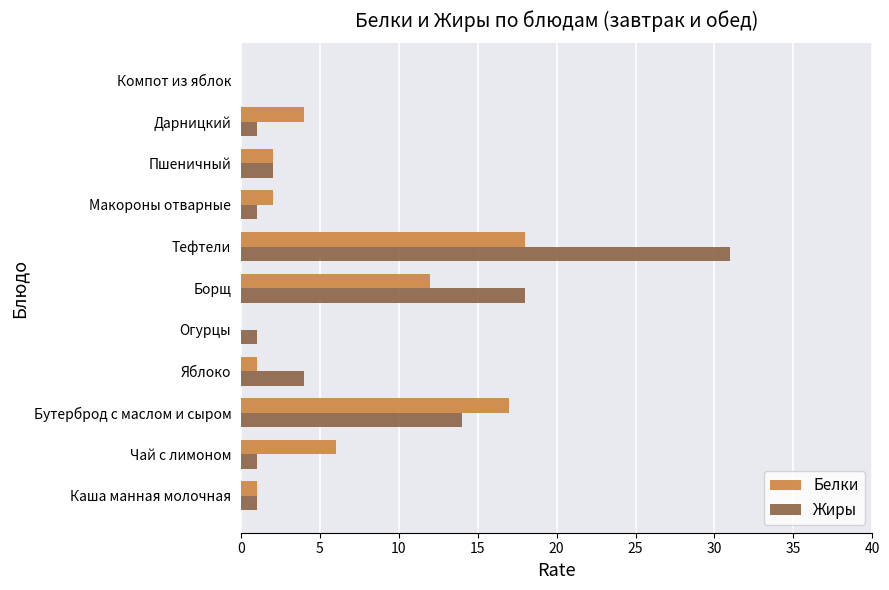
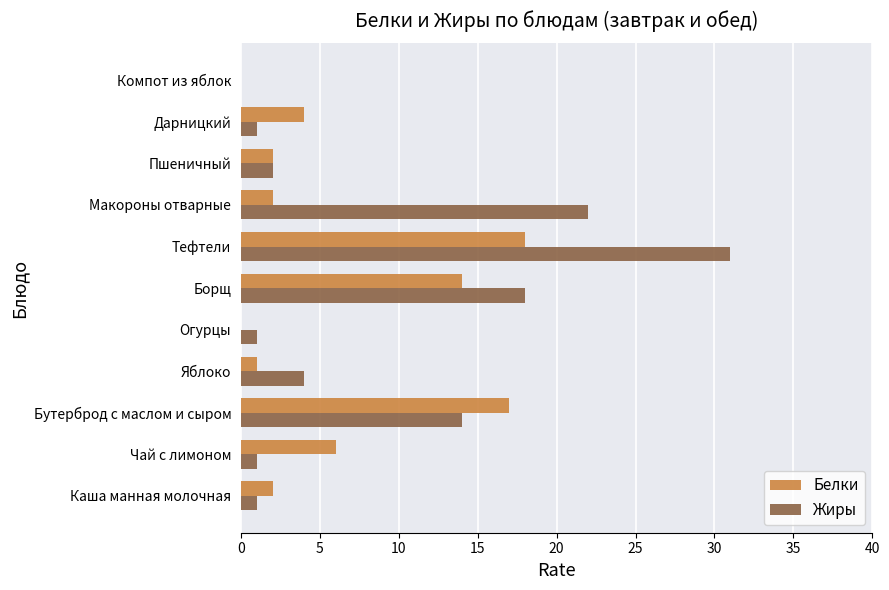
Жиры, Макороны отварные: 1 -> 22
Белки, Борщ: 12 -> 14
Белки, Каша манная молочная: 1 -> 2
